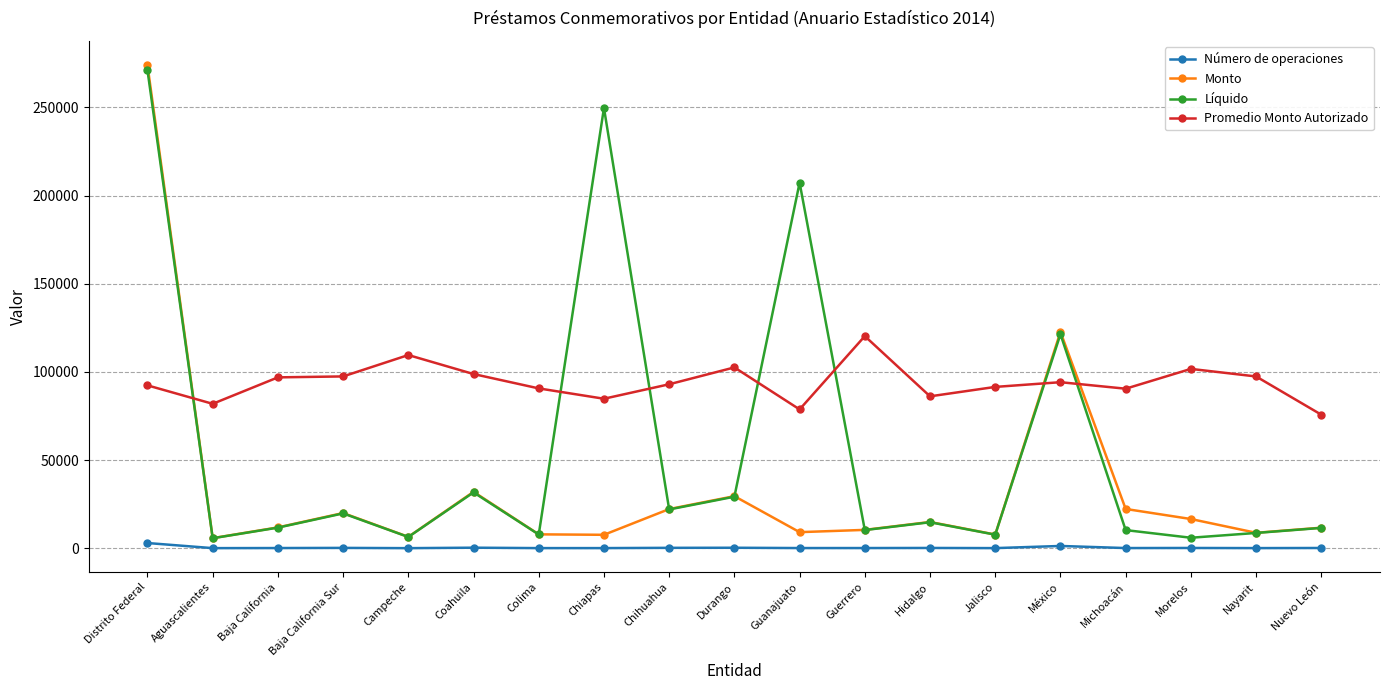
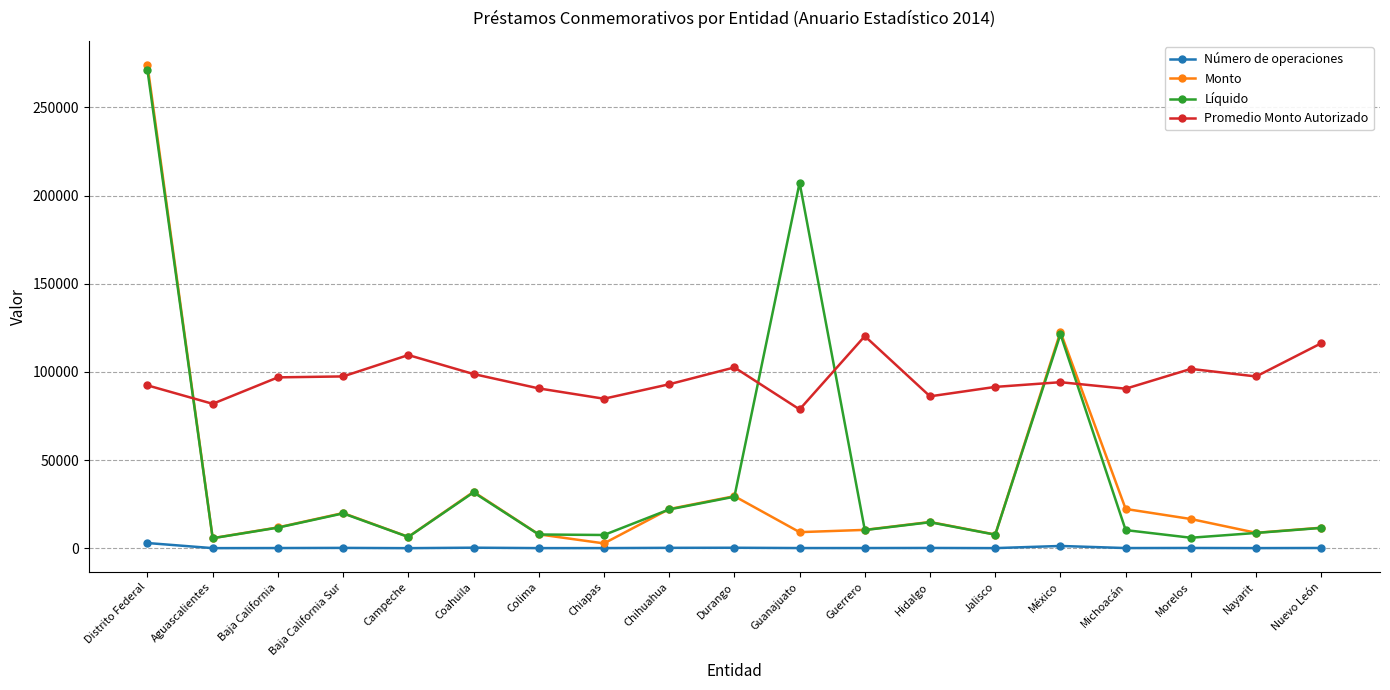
Monto, Chiapas: 8000 -> 3000
Líquido, Chiapas: 250000 -> 8000
Promedio Monto Autorizado, Nuevo León: 76000 -> 116000
